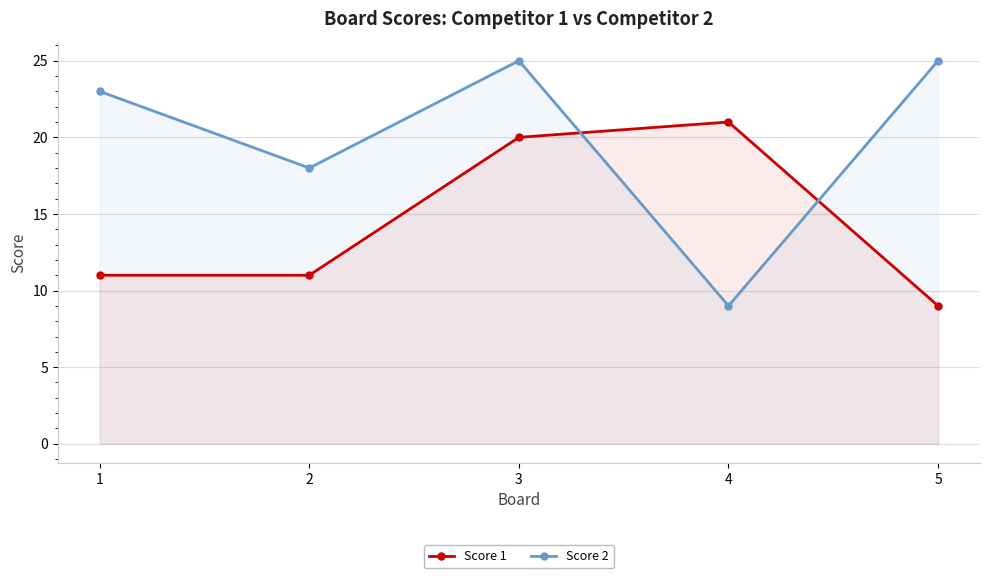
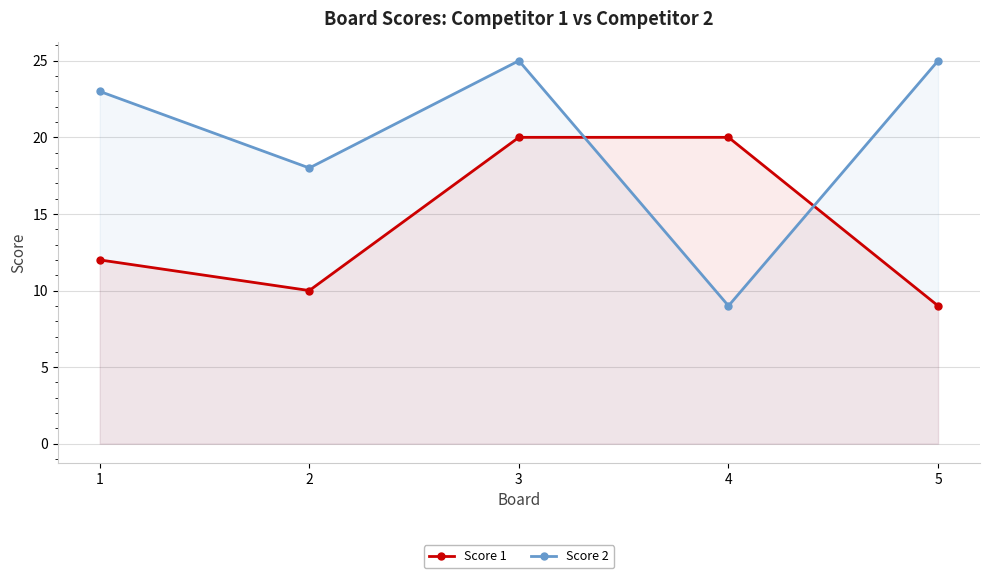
Score 1, 1: 11 -> 12
Score 1, 2: 11 -> 10
Score 1, 4: 21 -> 20
